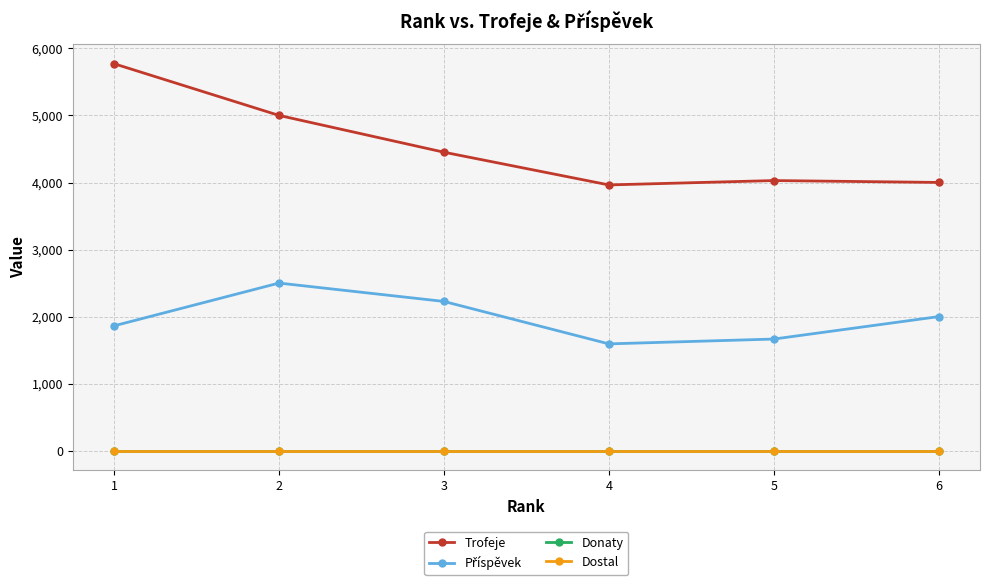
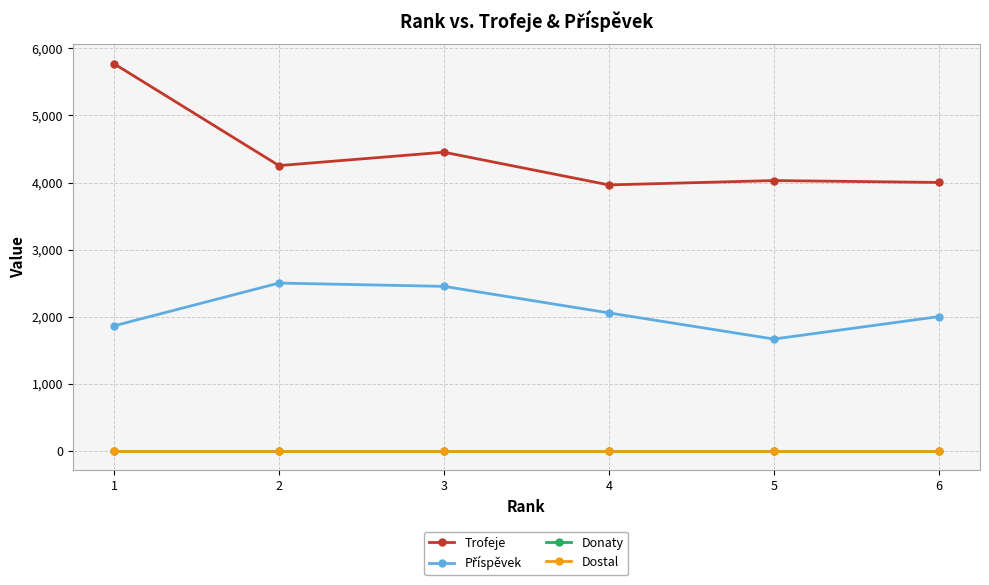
Trofeje, 2: 5,000 -> 4,300
Příspěvek, 3: 2,200 -> 2,500
Příspěvek, 4: 1,600 -> 2,100
